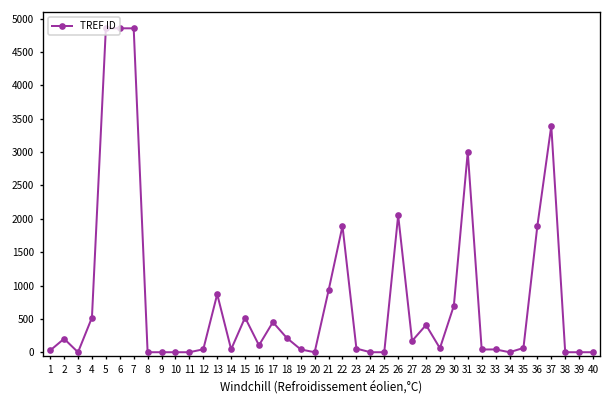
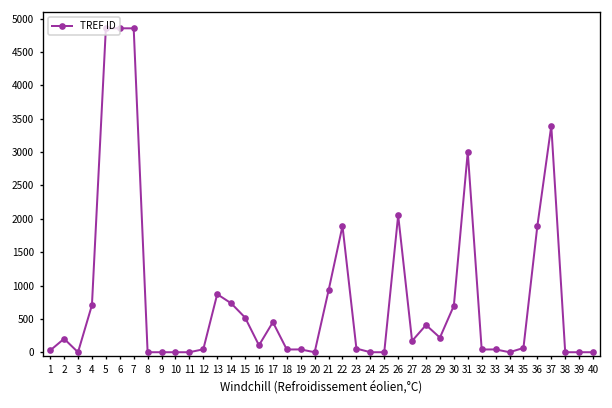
4: 500 -> 700
14: 0 -> 700
18: 200 -> 0
29: 100 -> 200
